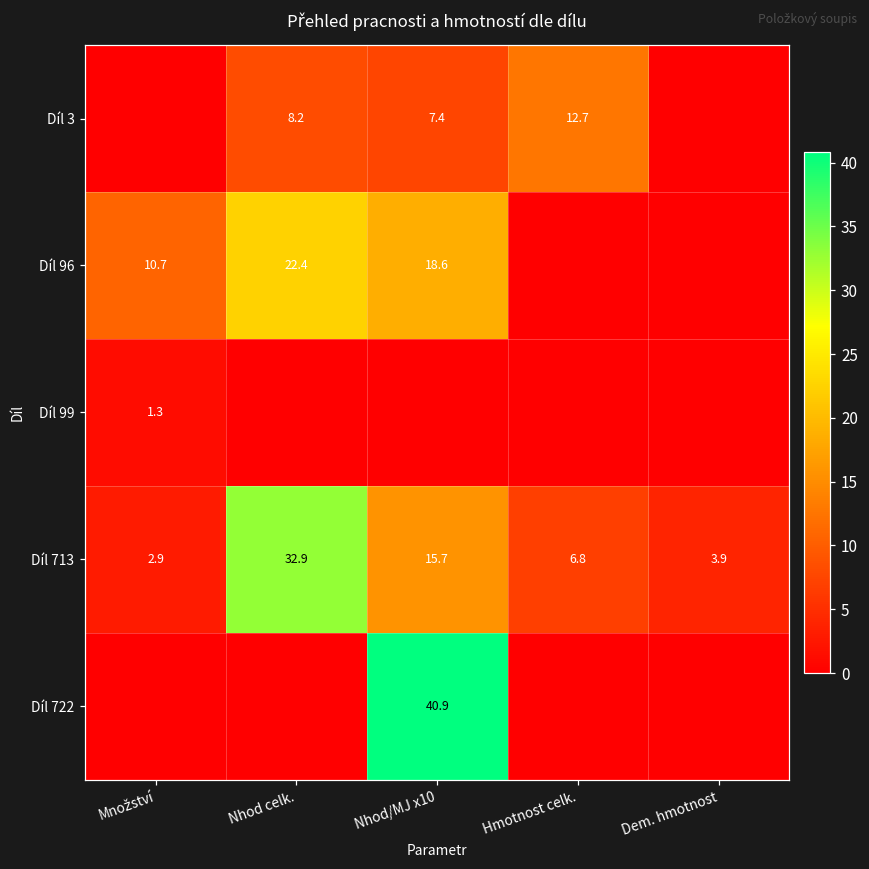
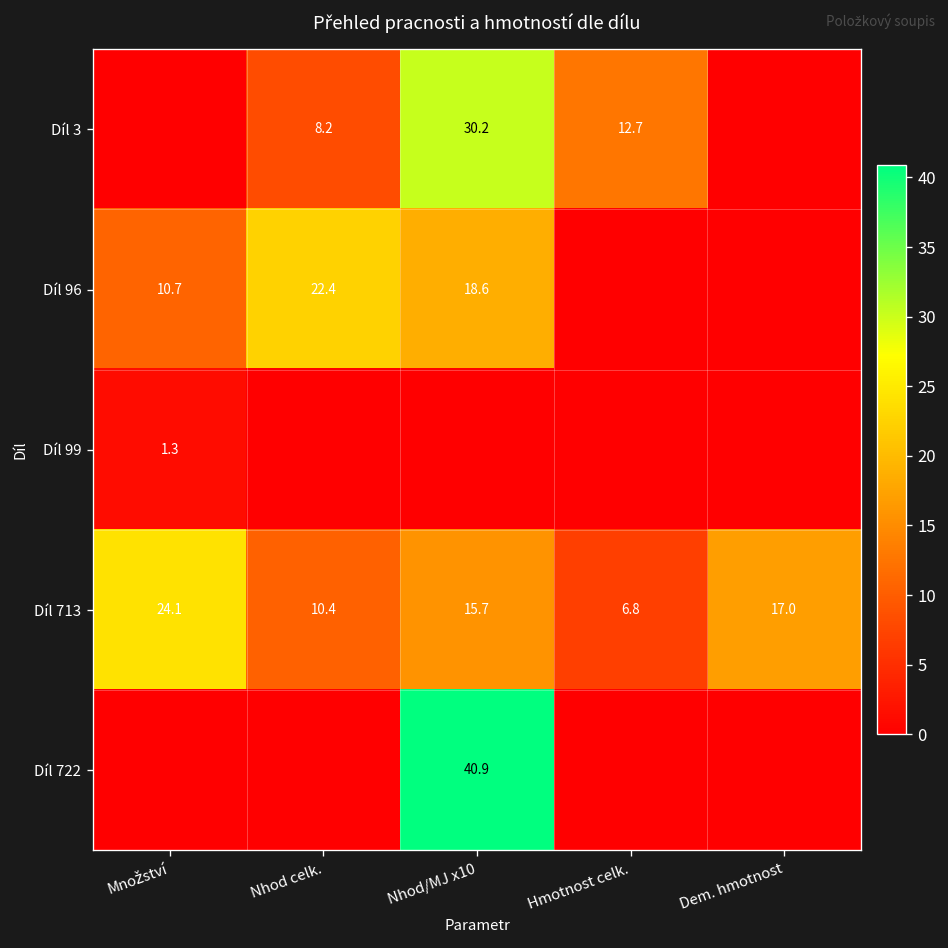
Díl 3, Nhod/MJ x10: 7.4 -> 30.2
Díl 713, Množství: 2.9 -> 24.1
Díl 713, Nhod celk.: 32.9 -> 10.4
Díl 713, Dem. hmotnost: 3.9 -> 17.0
